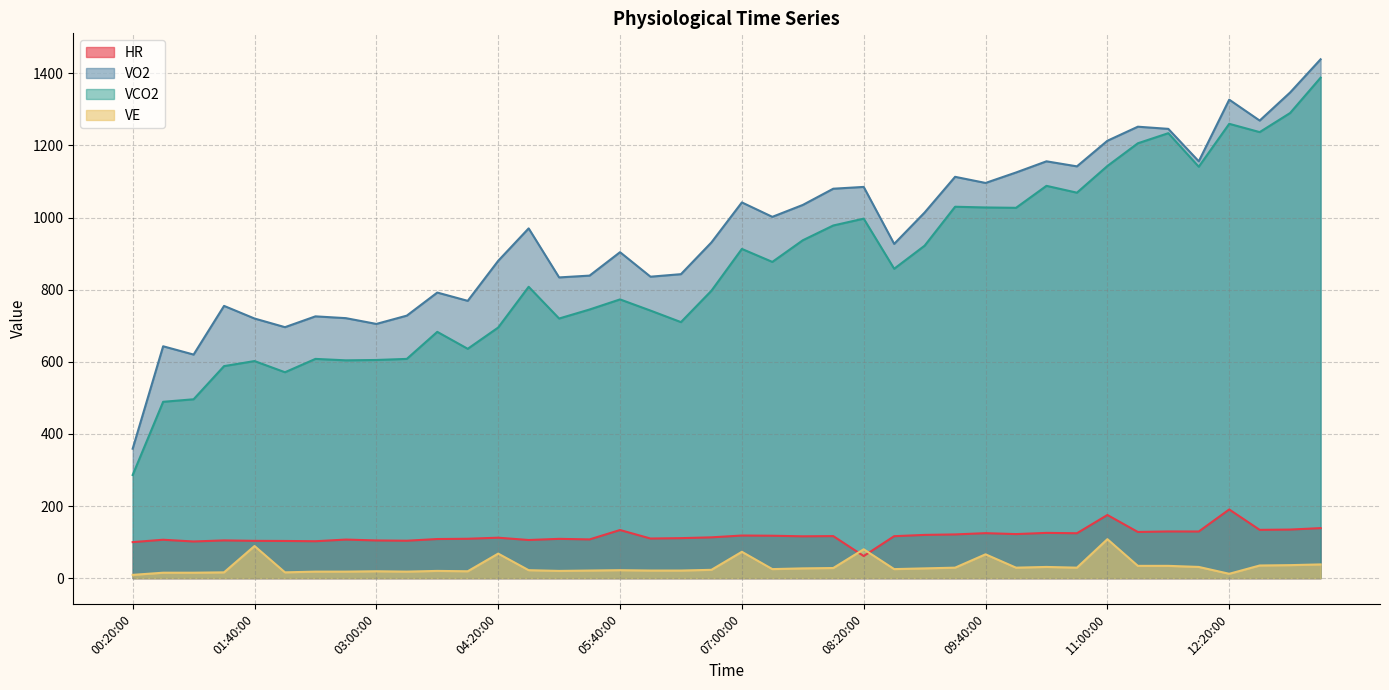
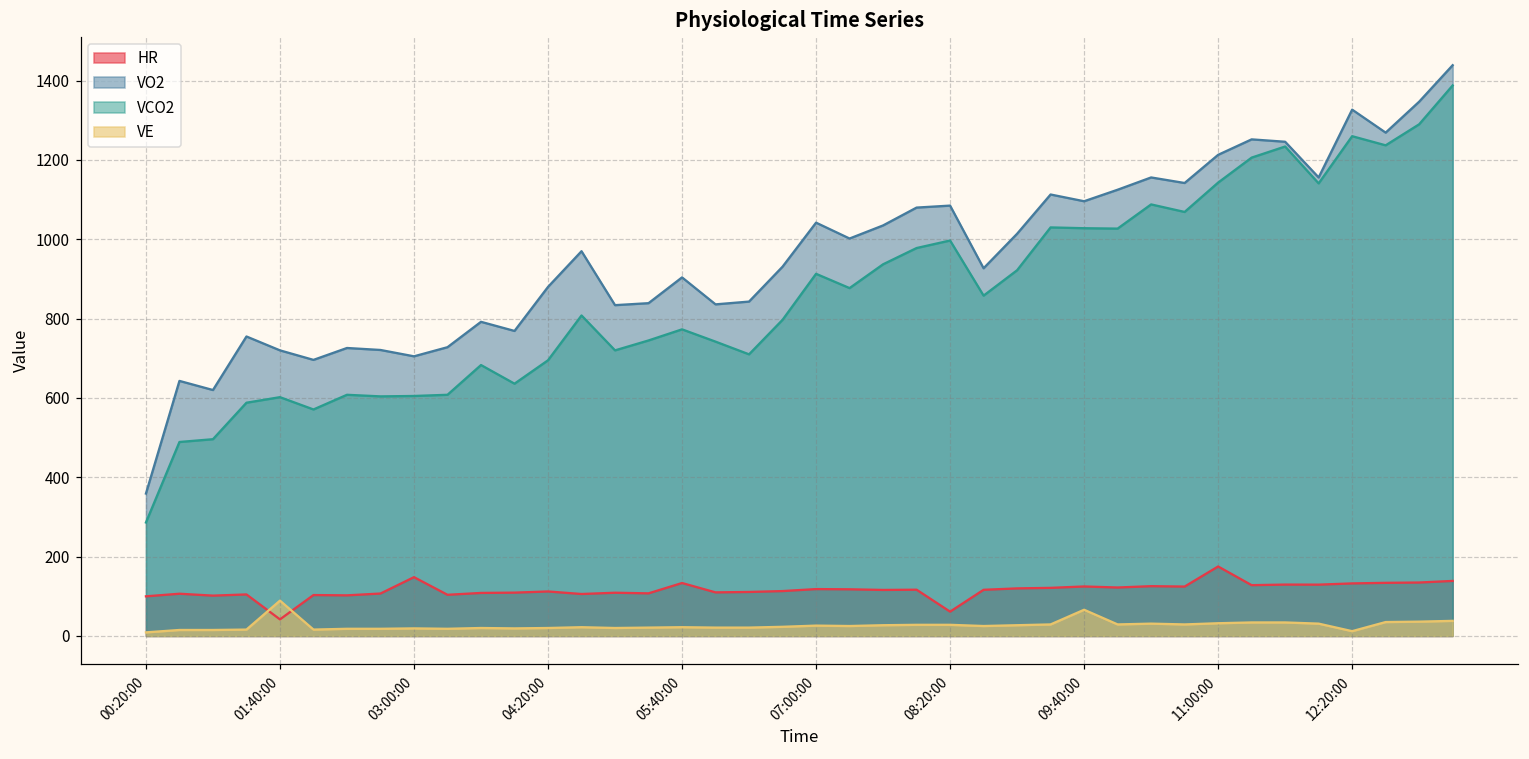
HR, 01:40:00: 100 -> 40
HR, 03:00:00: 100 -> 150
VE, 04:20:00: 70 -> 20
VE, 07:00:00: 70 -> 30
VE, 08:20:00: 80 -> 30
VE, 11:00:00: 110 -> 30
HR, 12:20:00: 190 -> 130
